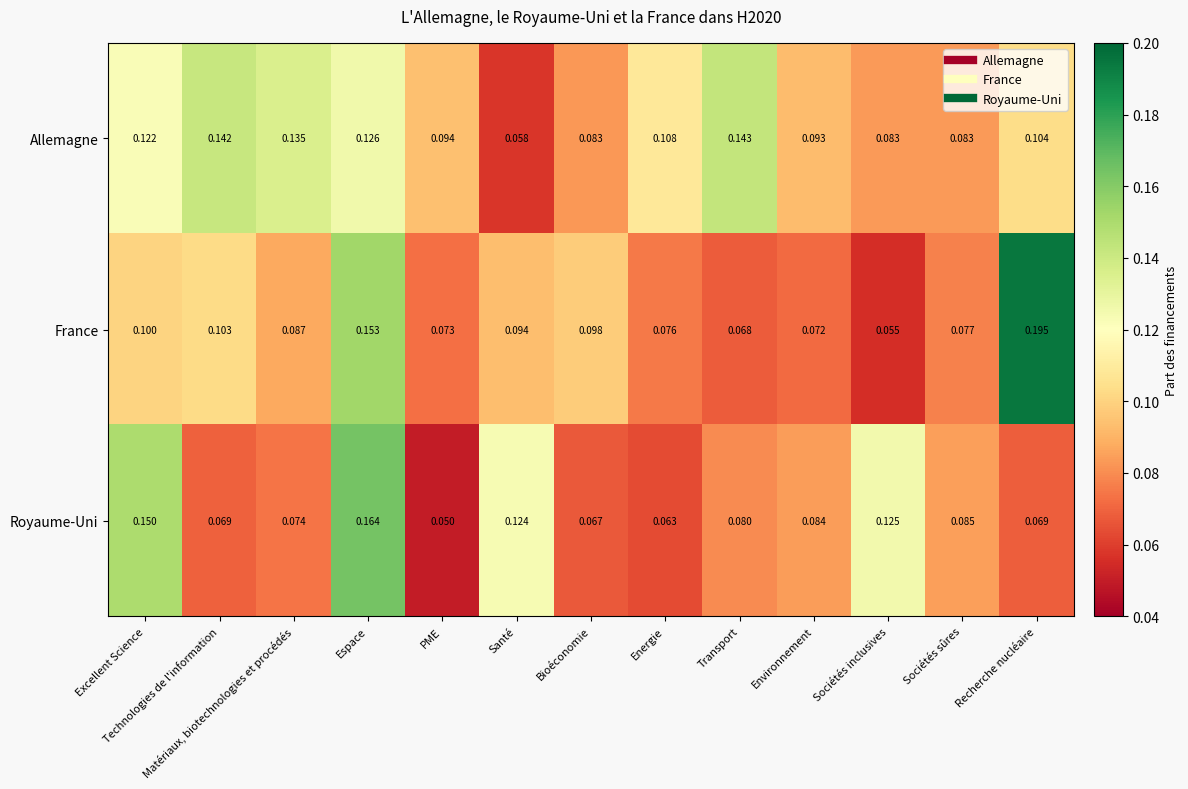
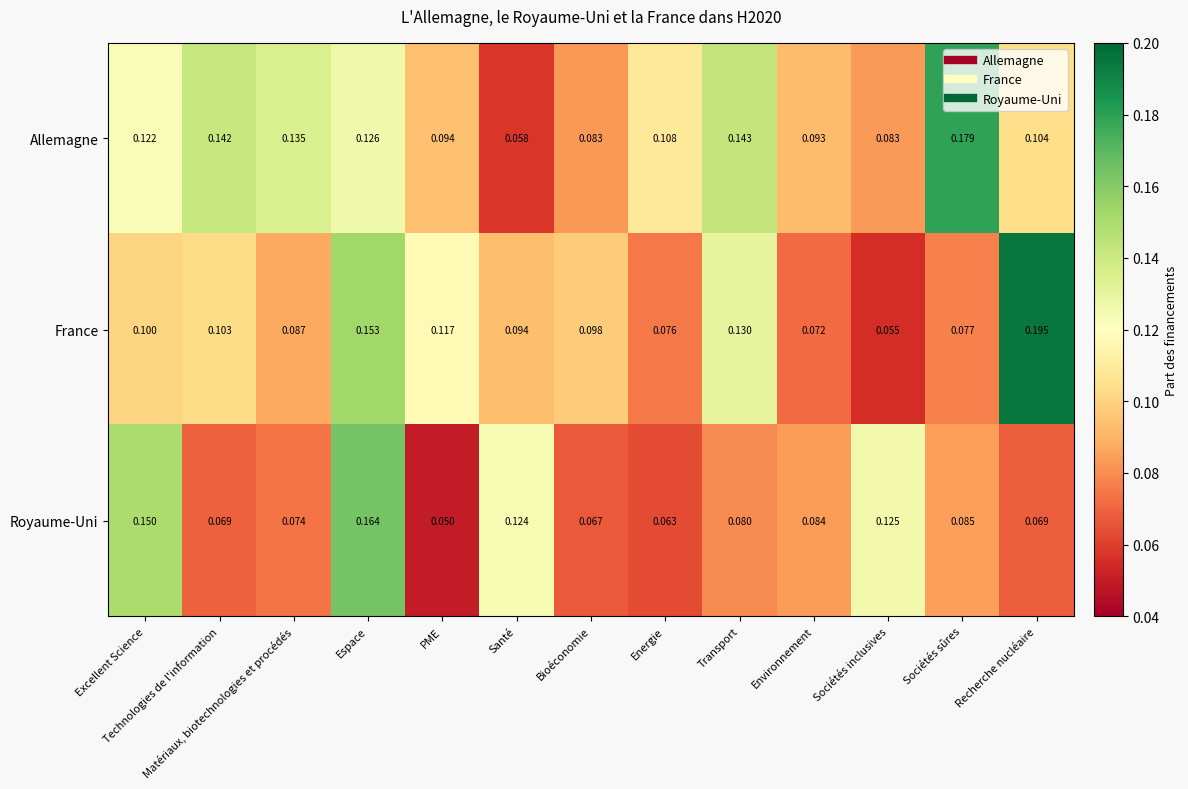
Allemagne, Sociétés sûres: 0.083 -> 0.179
France, PME: 0.073 -> 0.117
France, Transport: 0.068 -> 0.130
